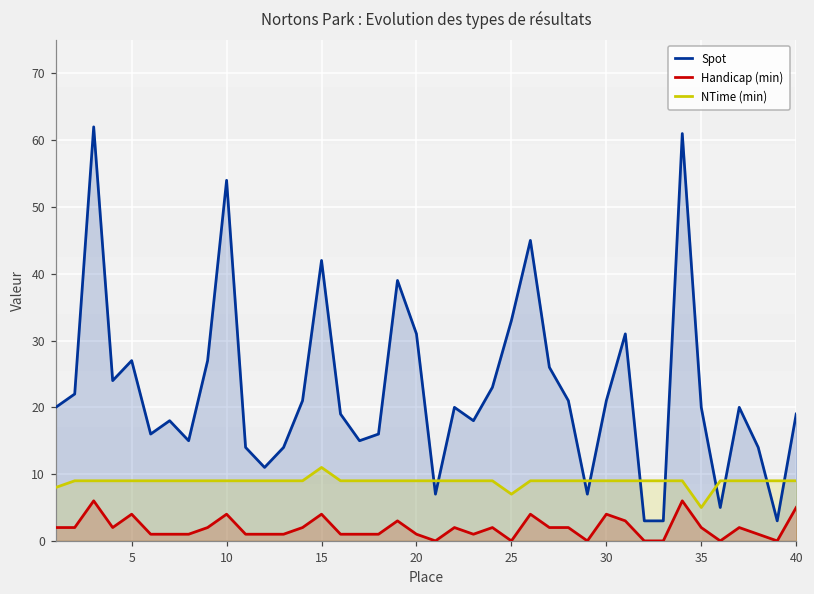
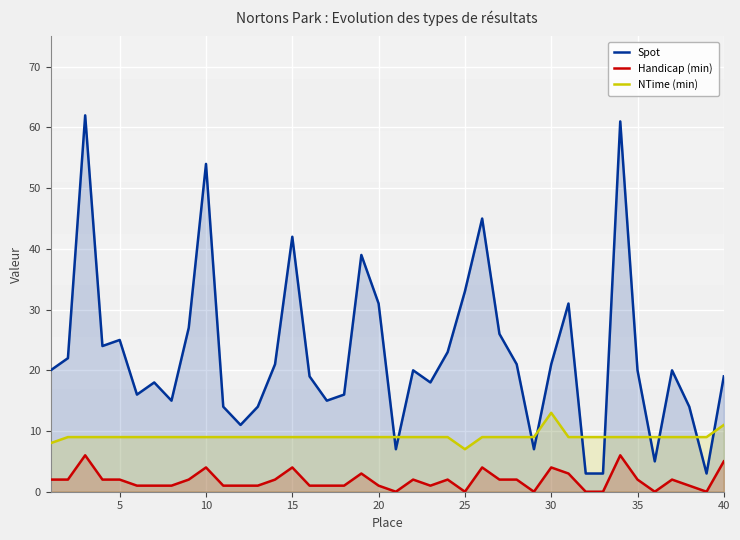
Spot, 5: 27 -> 25
Handicap (min), 5: 4 -> 2
NTime (min), 15: 11 -> 9
NTime (min), 30: 9 -> 13
NTime (min), 35: 5 -> 9
NTime (min), 40: 9 -> 11
